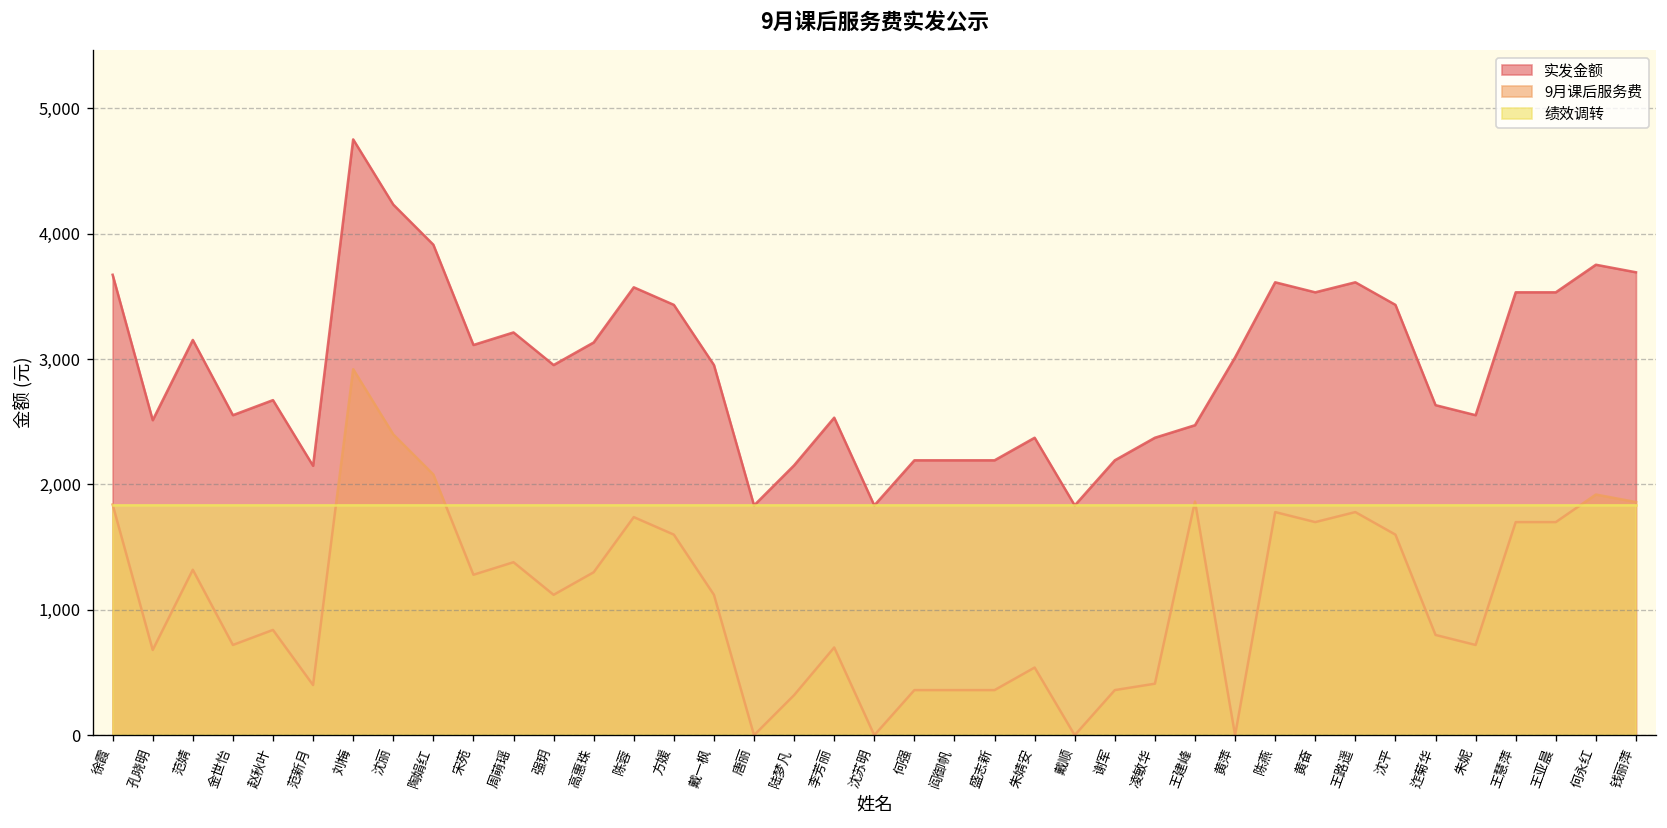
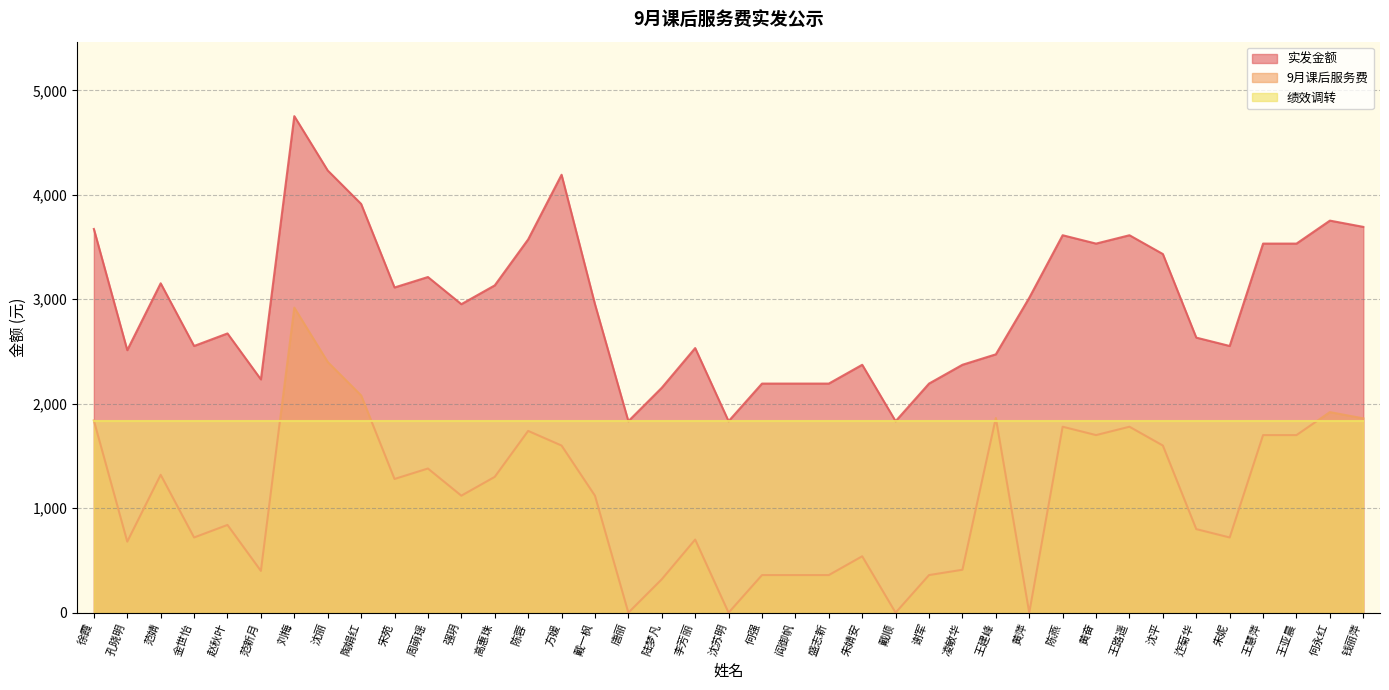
实发金额, 范新月: 2,150 -> 2,230
实发金额, 方媛: 3,430 -> 4,190
